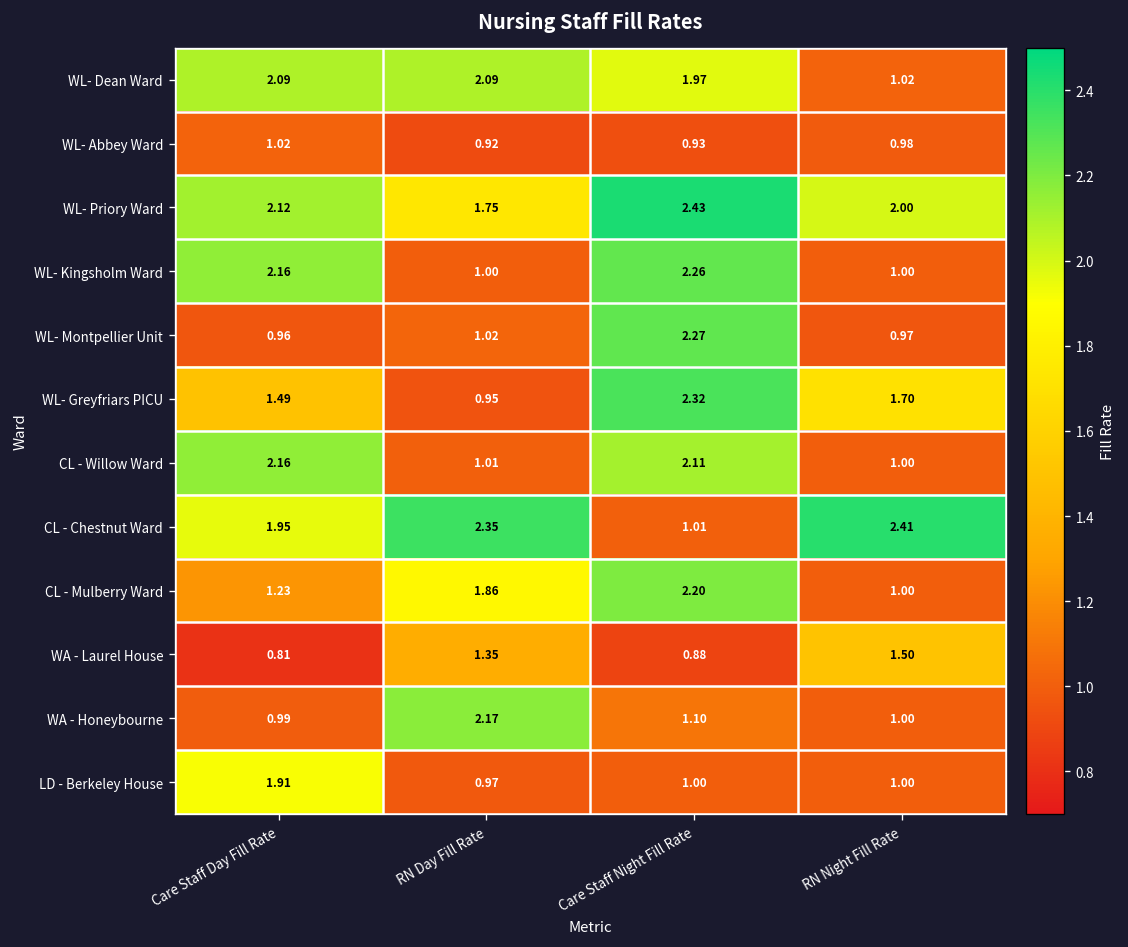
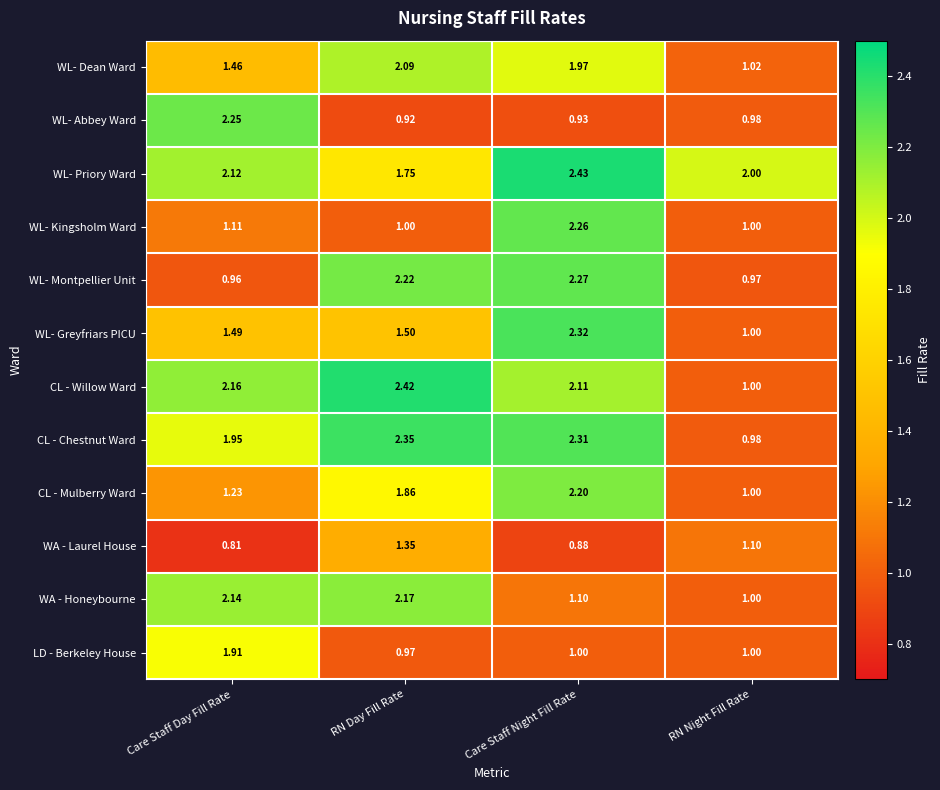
WL- Dean Ward, Care Staff Day Fill Rate: 2.09 -> 1.46
WL- Abbey Ward, Care Staff Day Fill Rate: 1.02 -> 2.25
WL- Kingsholm Ward, Care Staff Day Fill Rate: 2.16 -> 1.11
WL- Montpellier Unit, RN Day Fill Rate: 1.02 -> 2.22
WL- Greyfriars PICU, RN Day Fill Rate: 0.95 -> 1.50
WL- Greyfriars PICU, RN Night Fill Rate: 1.70 -> 1.00
CL - Willow Ward, RN Day Fill Rate: 1.01 -> 2.42
CL - Chestnut Ward, Care Staff Night Fill Rate: 1.01 -> 2.31
CL - Chestnut Ward, RN Night Fill Rate: 2.41 -> 0.98
WA - Laurel House, RN Night Fill Rate: 1.50 -> 1.10
WA - Honeybourne, Care Staff Day Fill Rate: 0.99 -> 2.14
